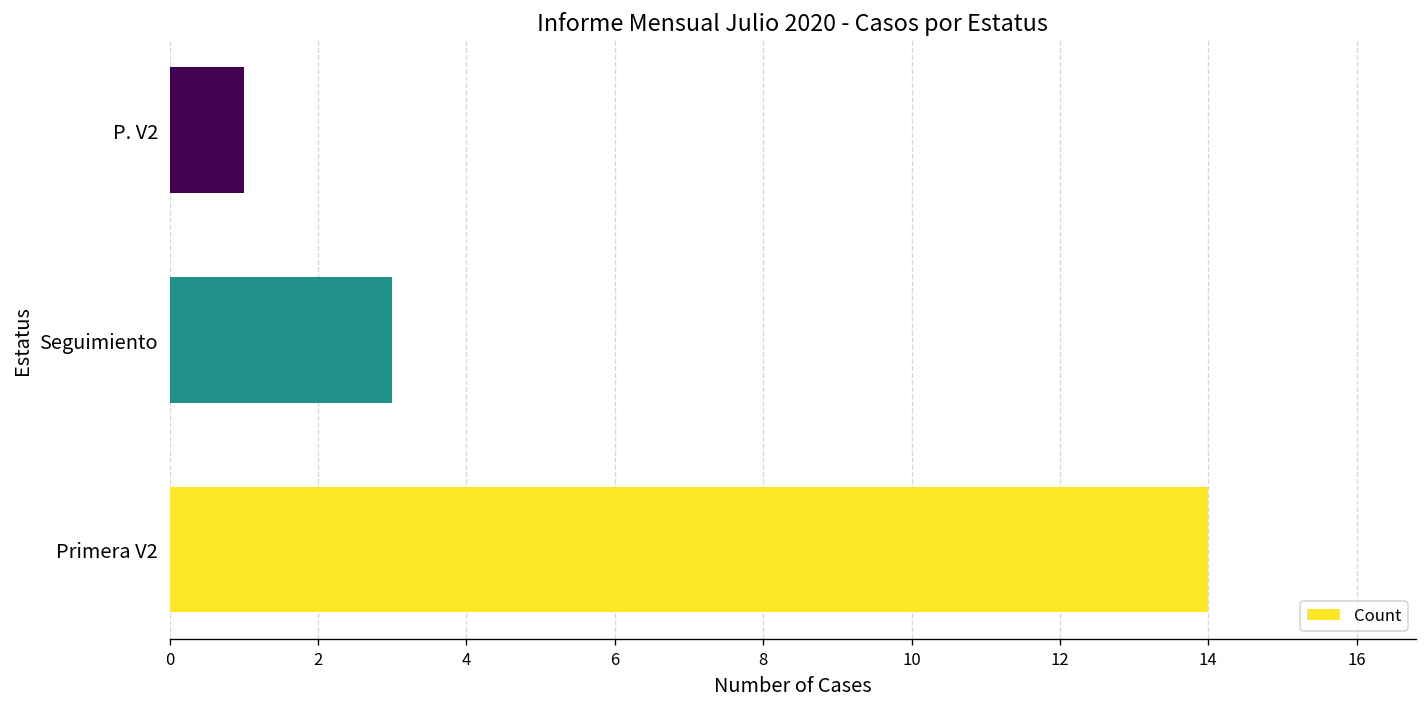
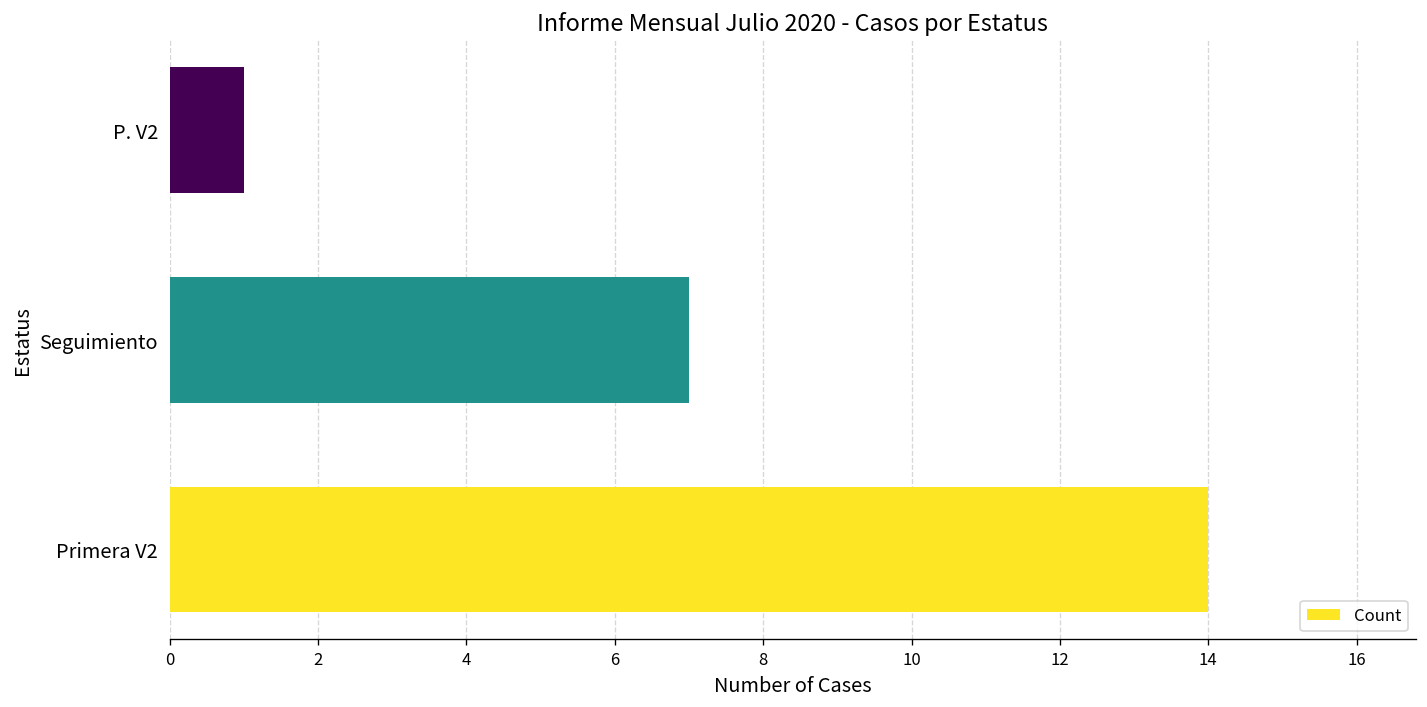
Seguimiento: 3 -> 7
